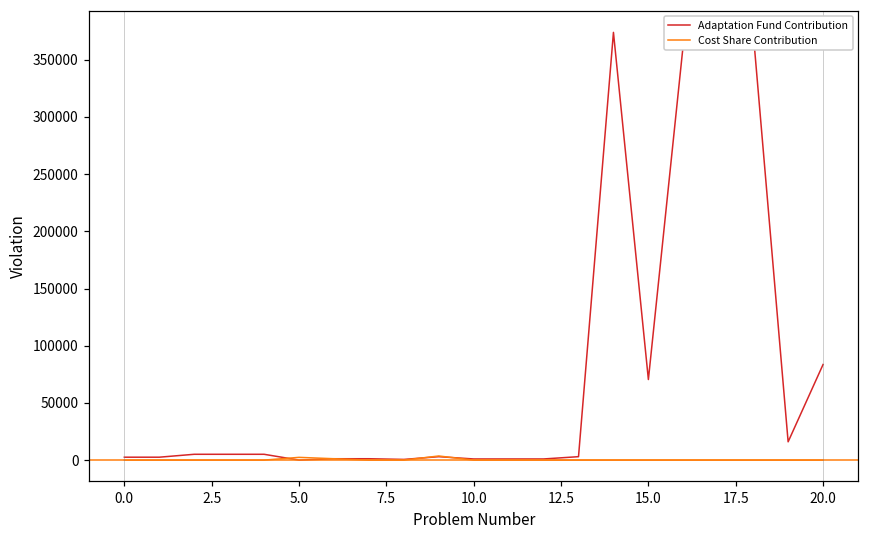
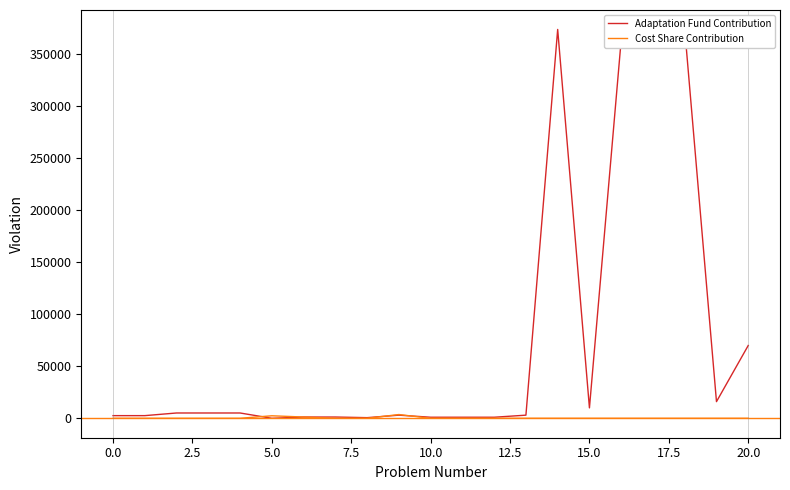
Adaptation Fund Contribution, 15.0: 70000 -> 10000
Adaptation Fund Contribution, 20.0: 84000 -> 70000
